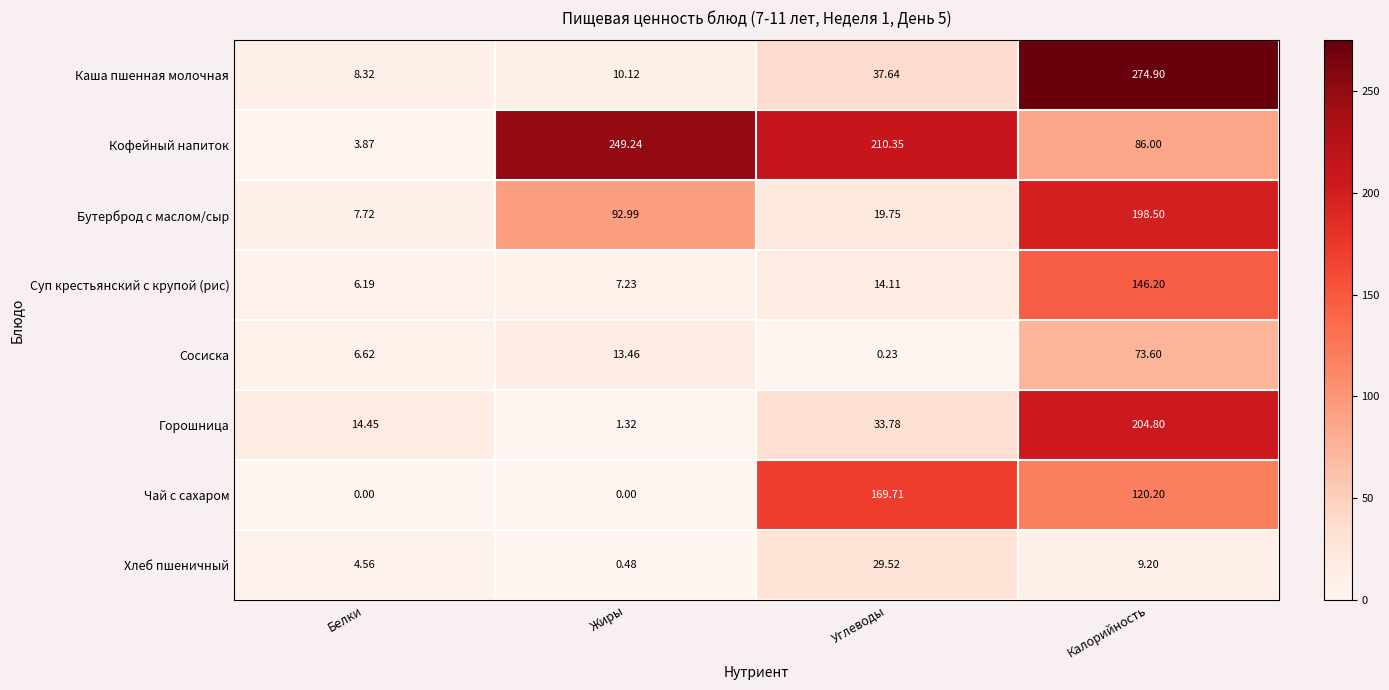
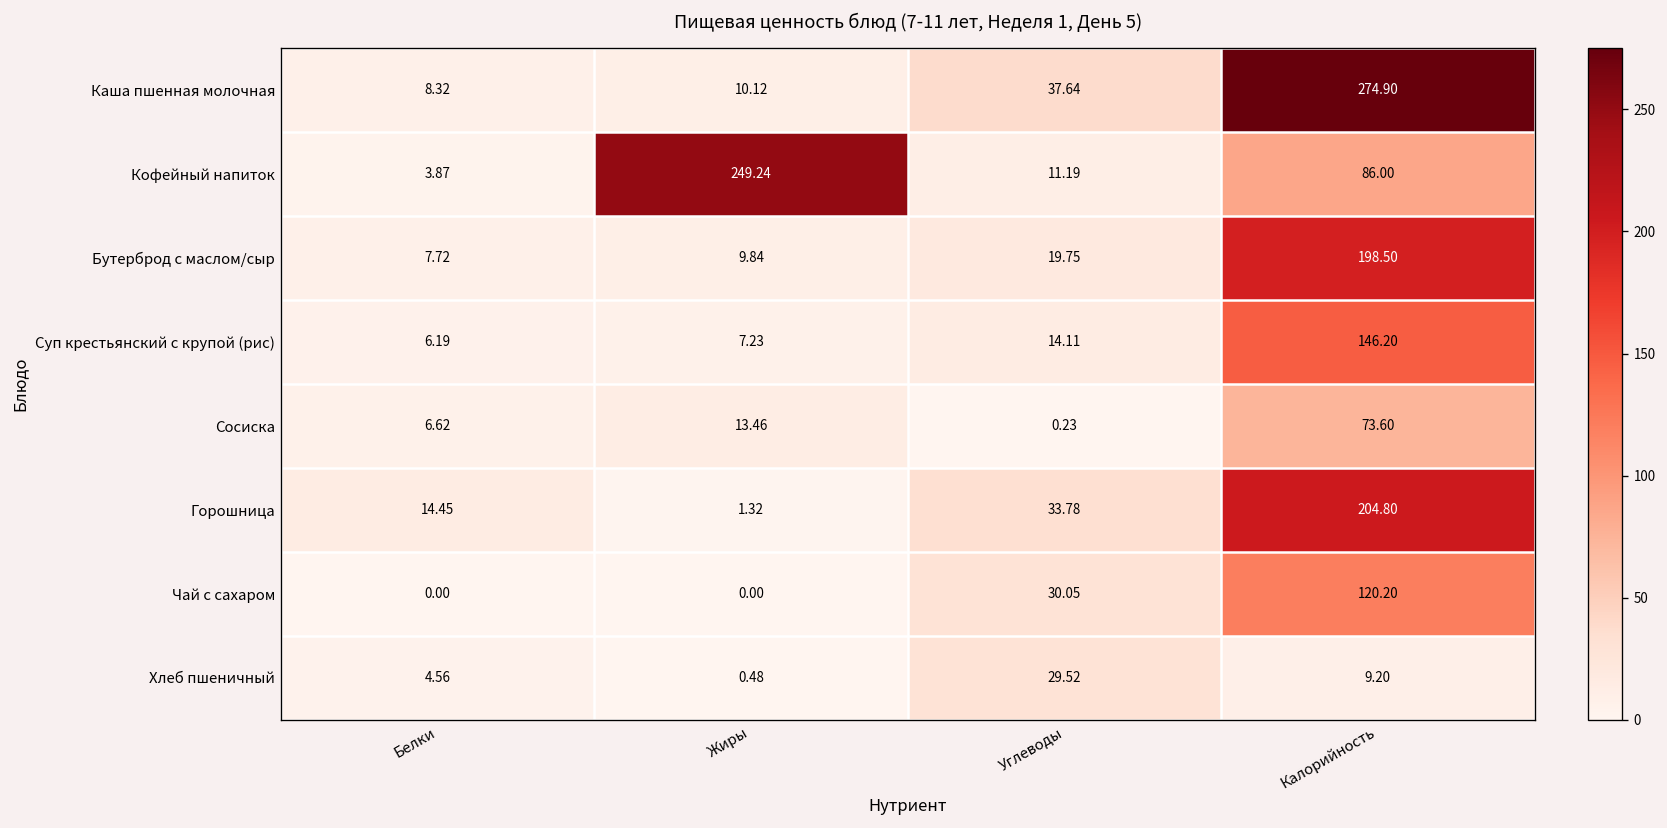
Кофейный напиток, Углеводы: 210.35 -> 11.19
Бутерброд с маслом/сыр, Жиры: 92.99 -> 9.84
Чай с сахаром, Углеводы: 169.71 -> 30.05
